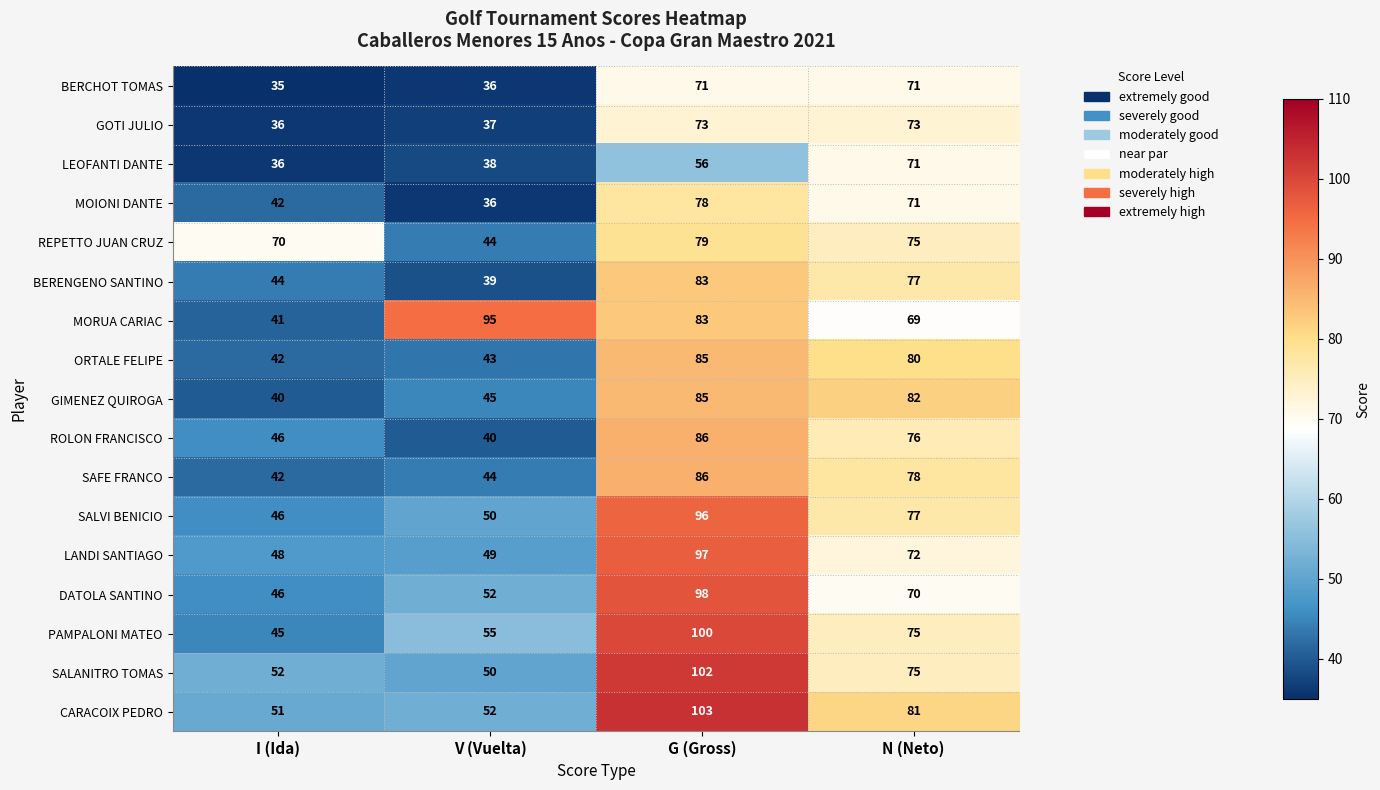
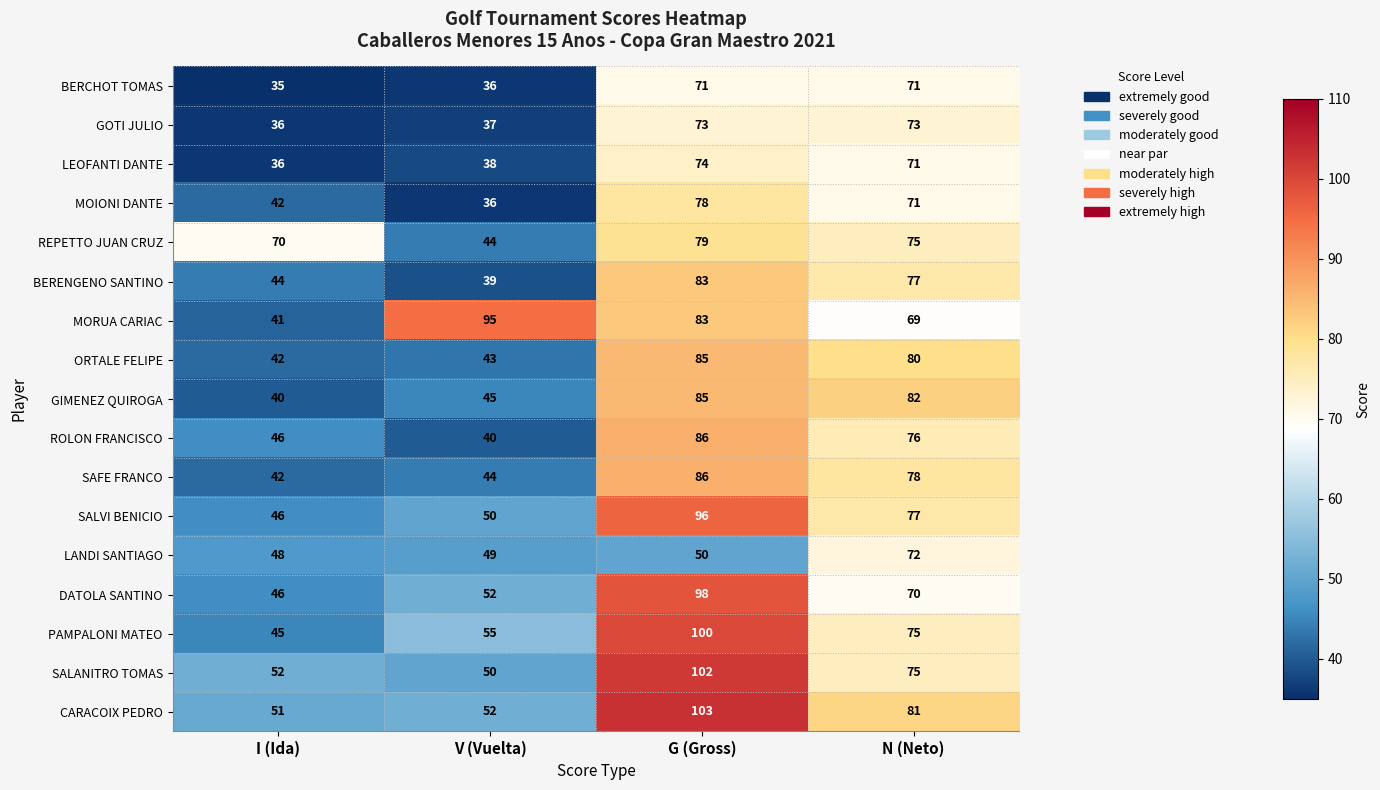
LEOFANTI DANTE, G (Gross): 56 -> 74
LANDI SANTIAGO, G (Gross): 97 -> 50
